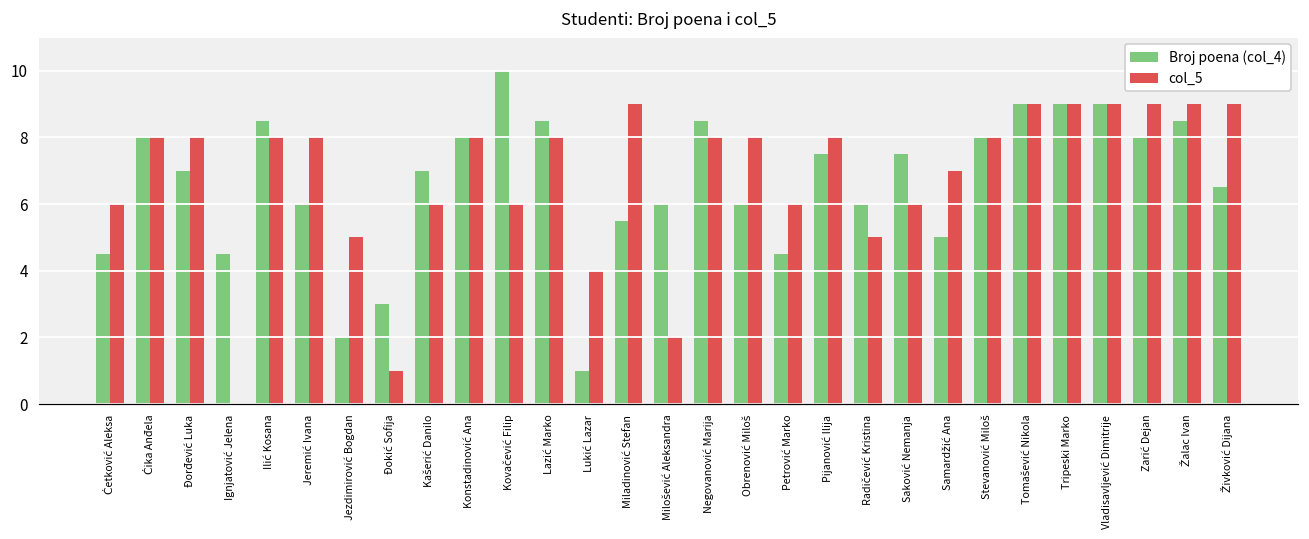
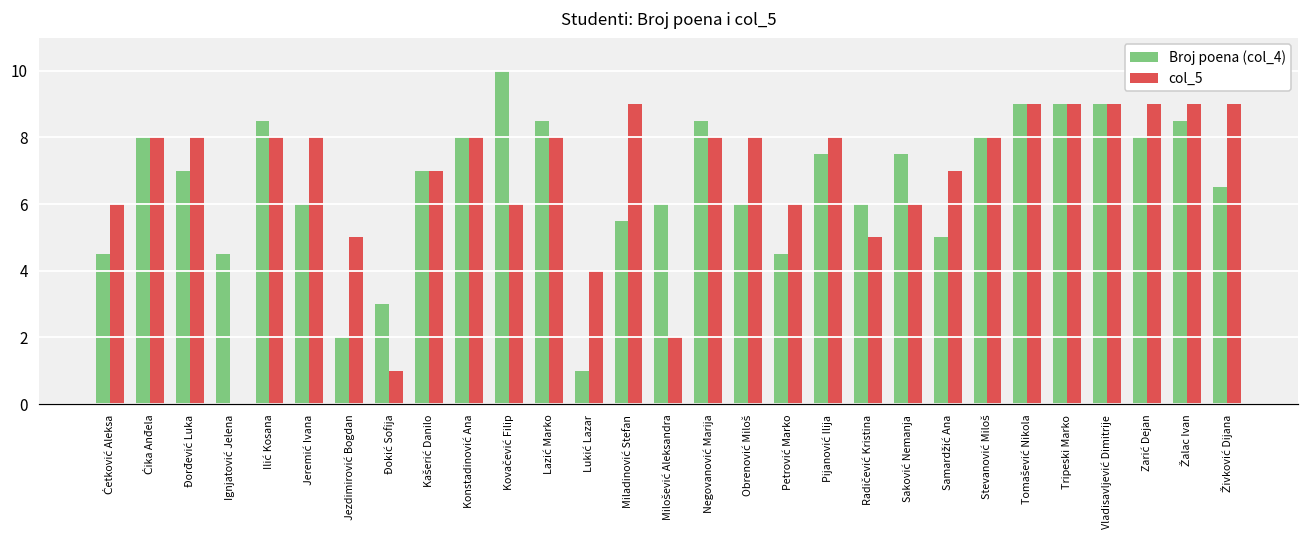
col_5, Kašerić Danilo: 6 -> 7
